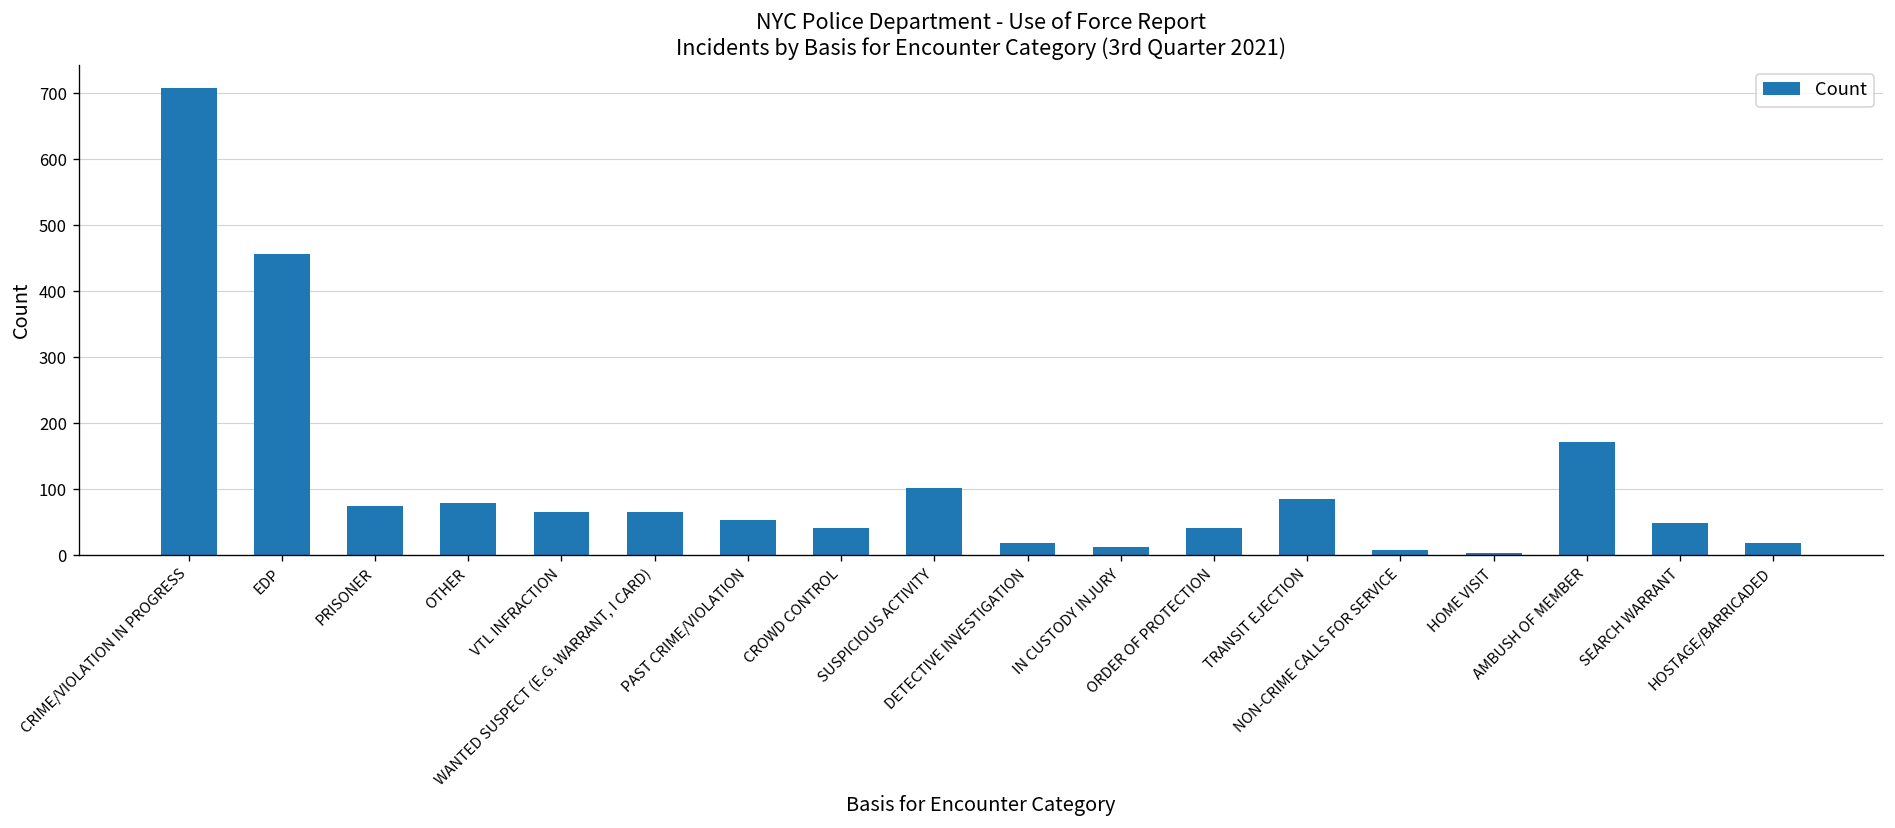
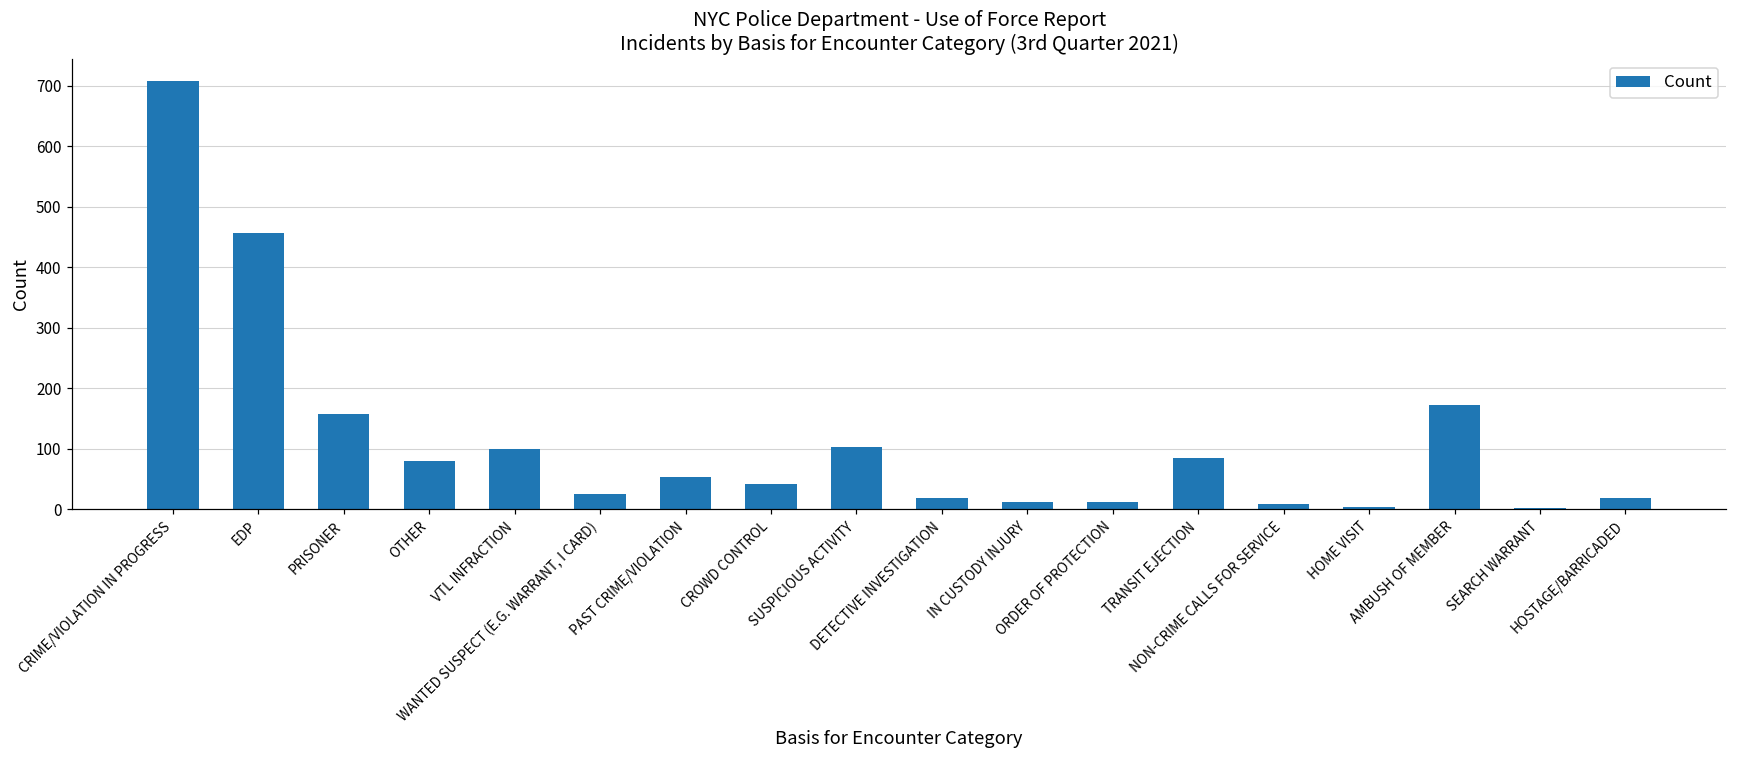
PRISONER: 80 -> 160
VTL INFRACTION: 70 -> 100
WANTED SUSPECT (E.G. WARRANT, I CARD): 70 -> 30
ORDER OF PROTECTION: 40 -> 10
SEARCH WARRANT: 50 -> 0
